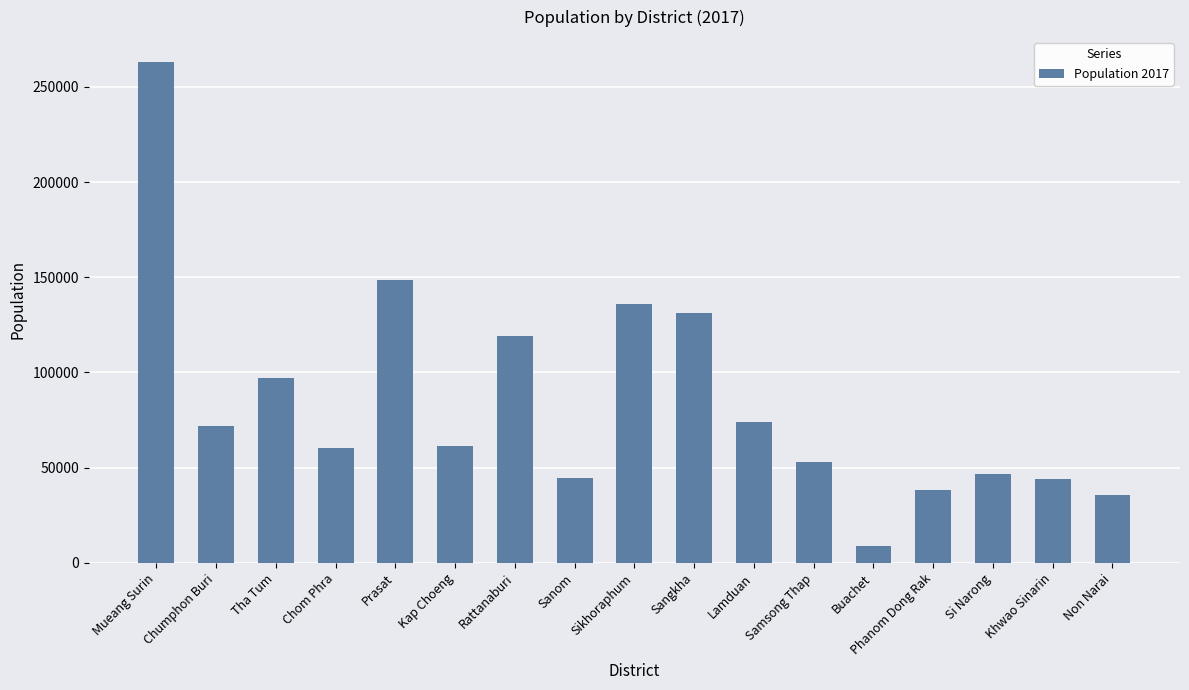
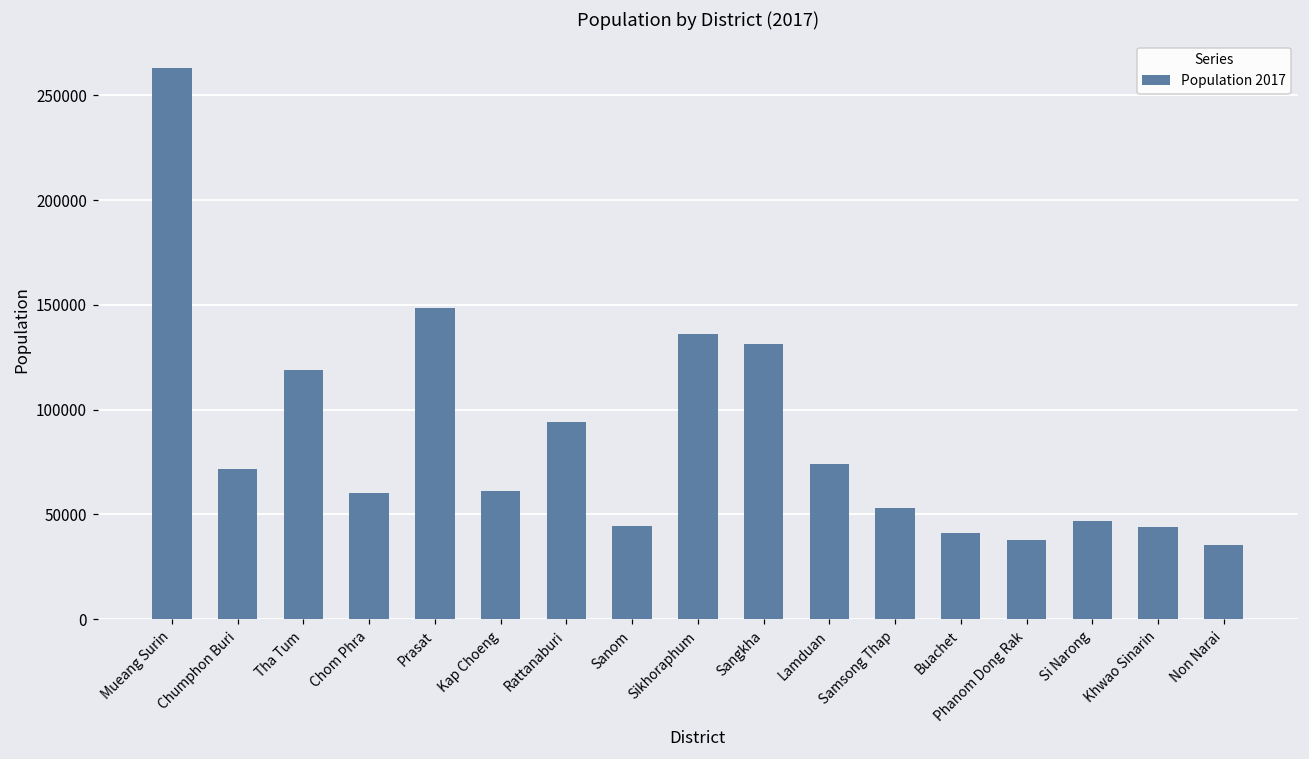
Tha Tum: 97000 -> 119000
Rattanaburi: 119000 -> 94000
Buachet: 9000 -> 41000
